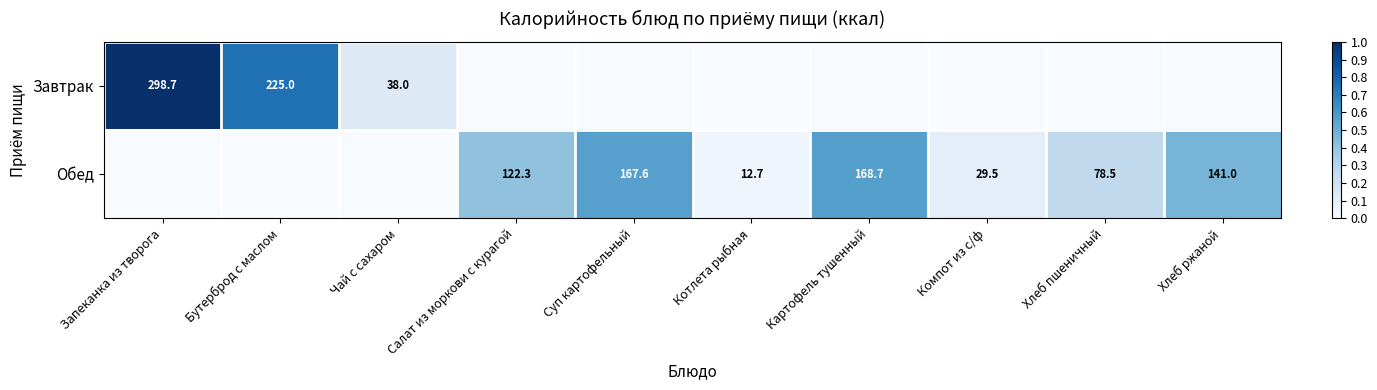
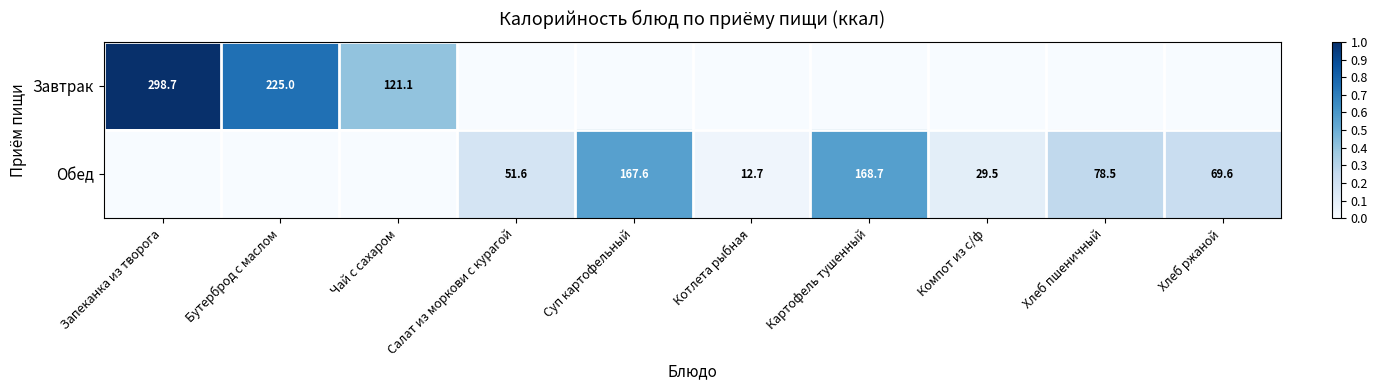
Завтрак, Чай с сахаром: 38.0 -> 121.1
Обед, Салат из моркови с курагой: 122.3 -> 51.6
Обед, Хлеб ржаной: 141.0 -> 69.6
